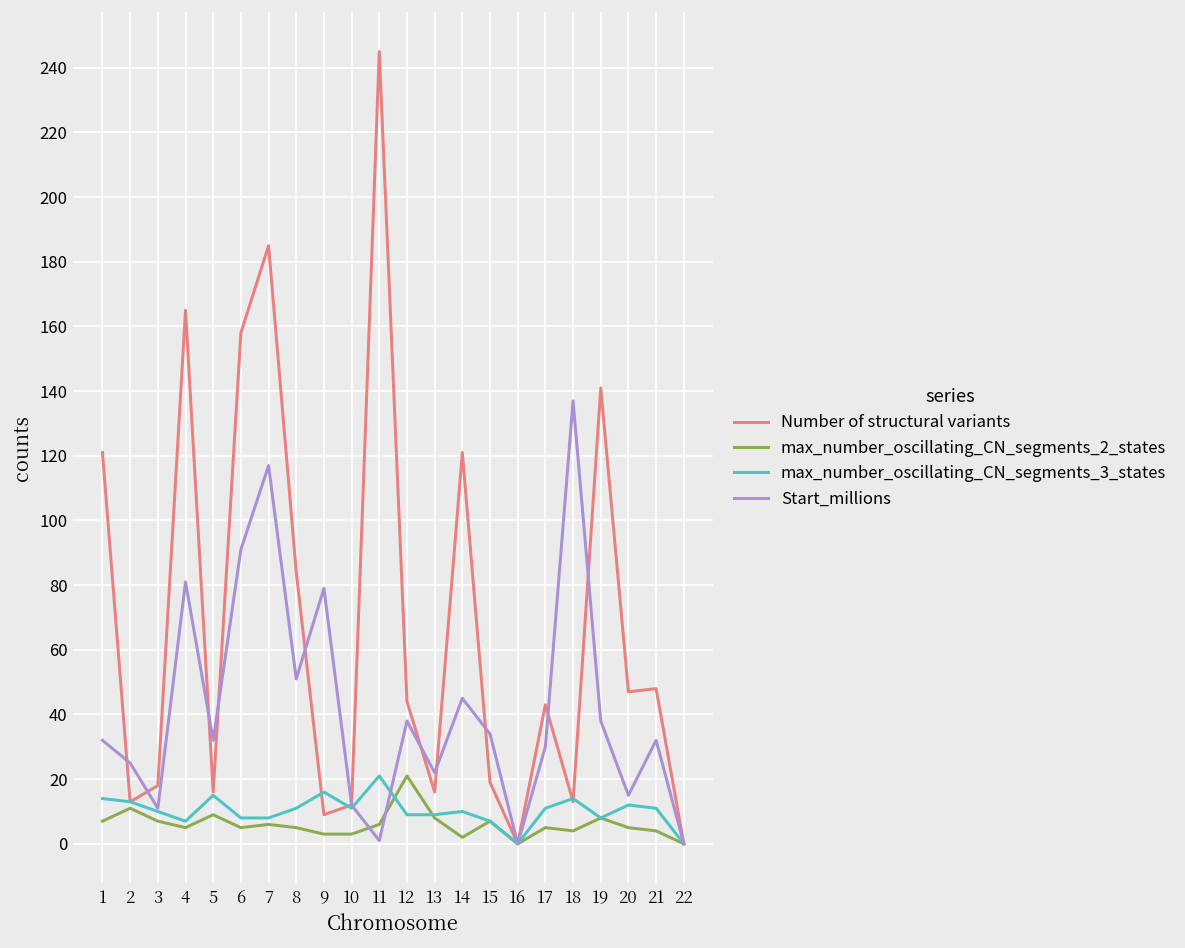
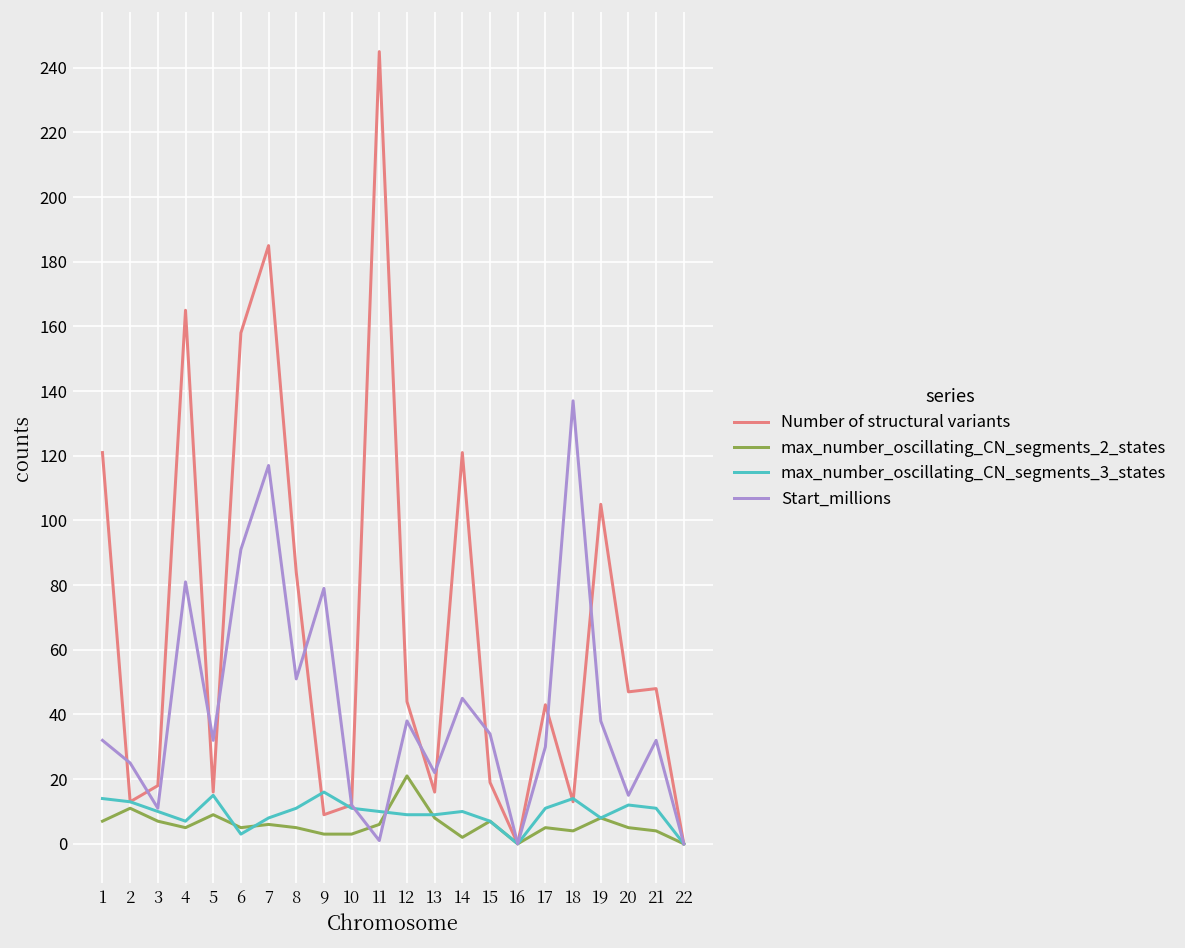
max_number_oscillating_CN_segments_3_states, 6: 8 -> 3
max_number_oscillating_CN_segments_3_states, 11: 21 -> 10
Number of structural variants, 19: 141 -> 105
